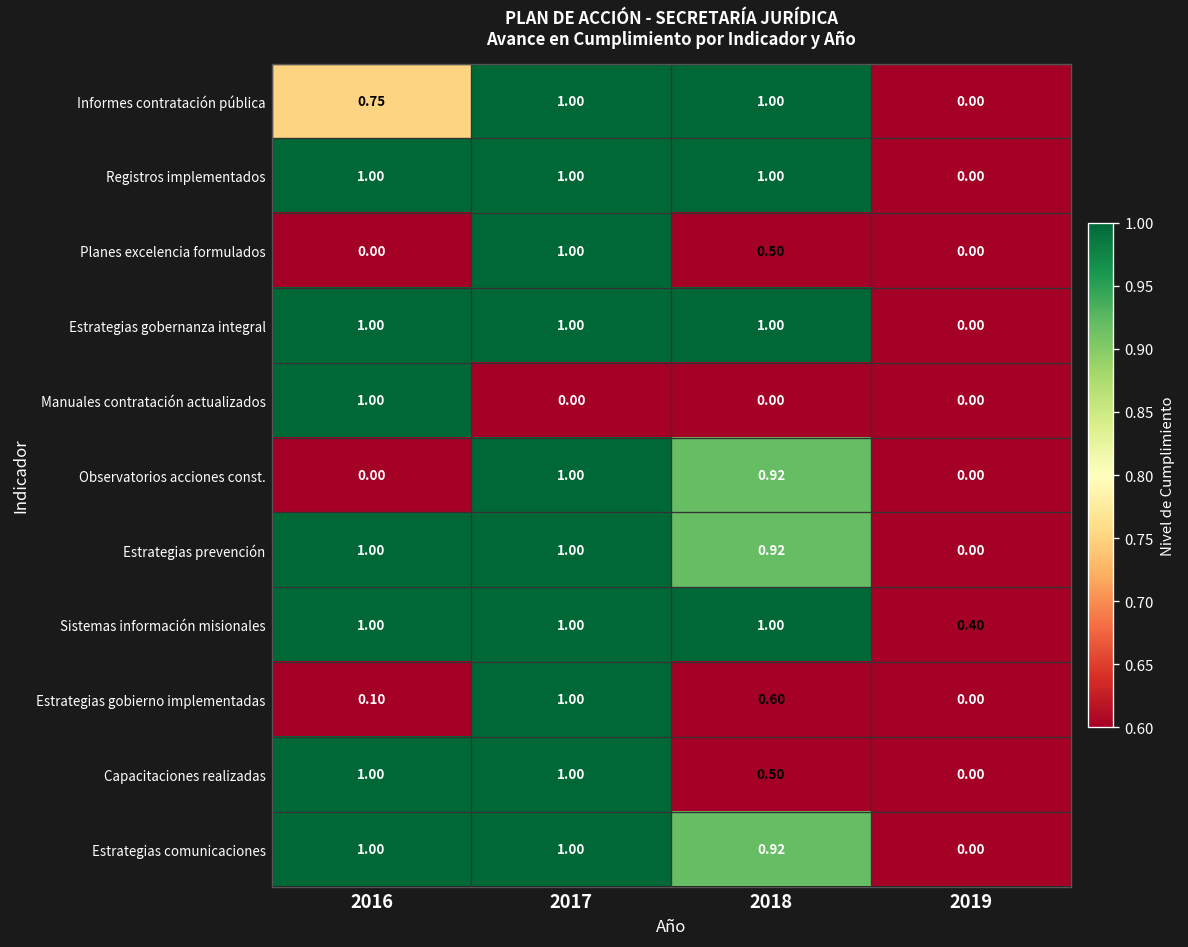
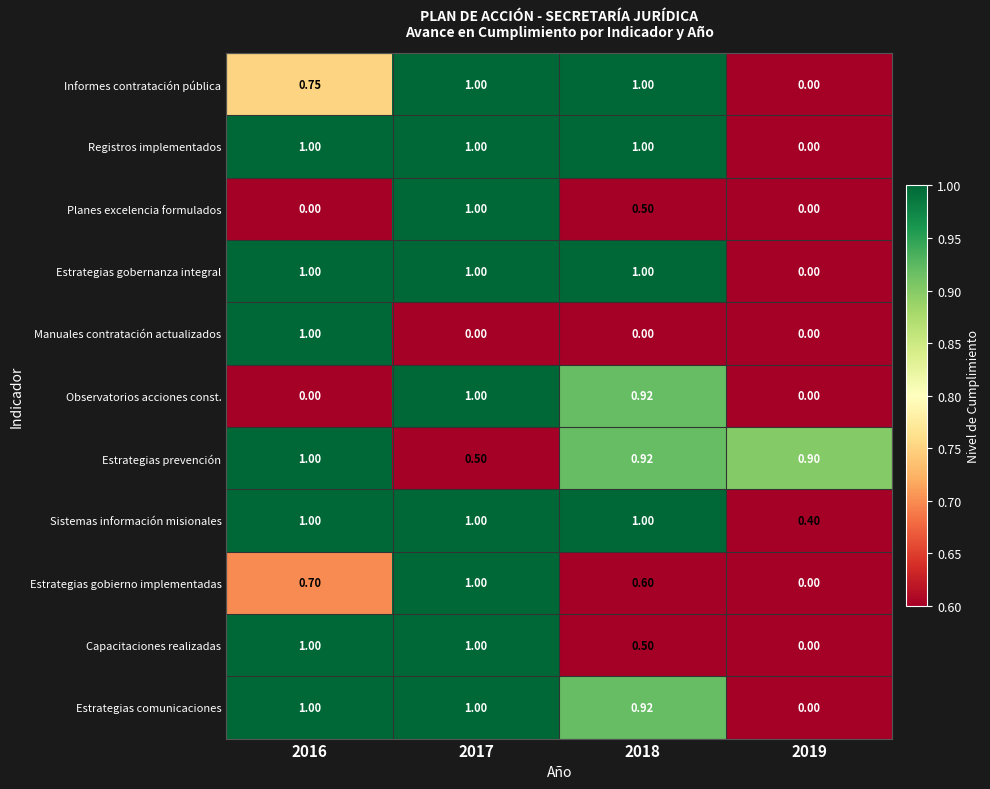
Estrategias prevención, 2017: 1.00 -> 0.50
Estrategias prevención, 2019: 0.00 -> 0.90
Estrategias gobierno implementadas, 2016: 0.10 -> 0.70
